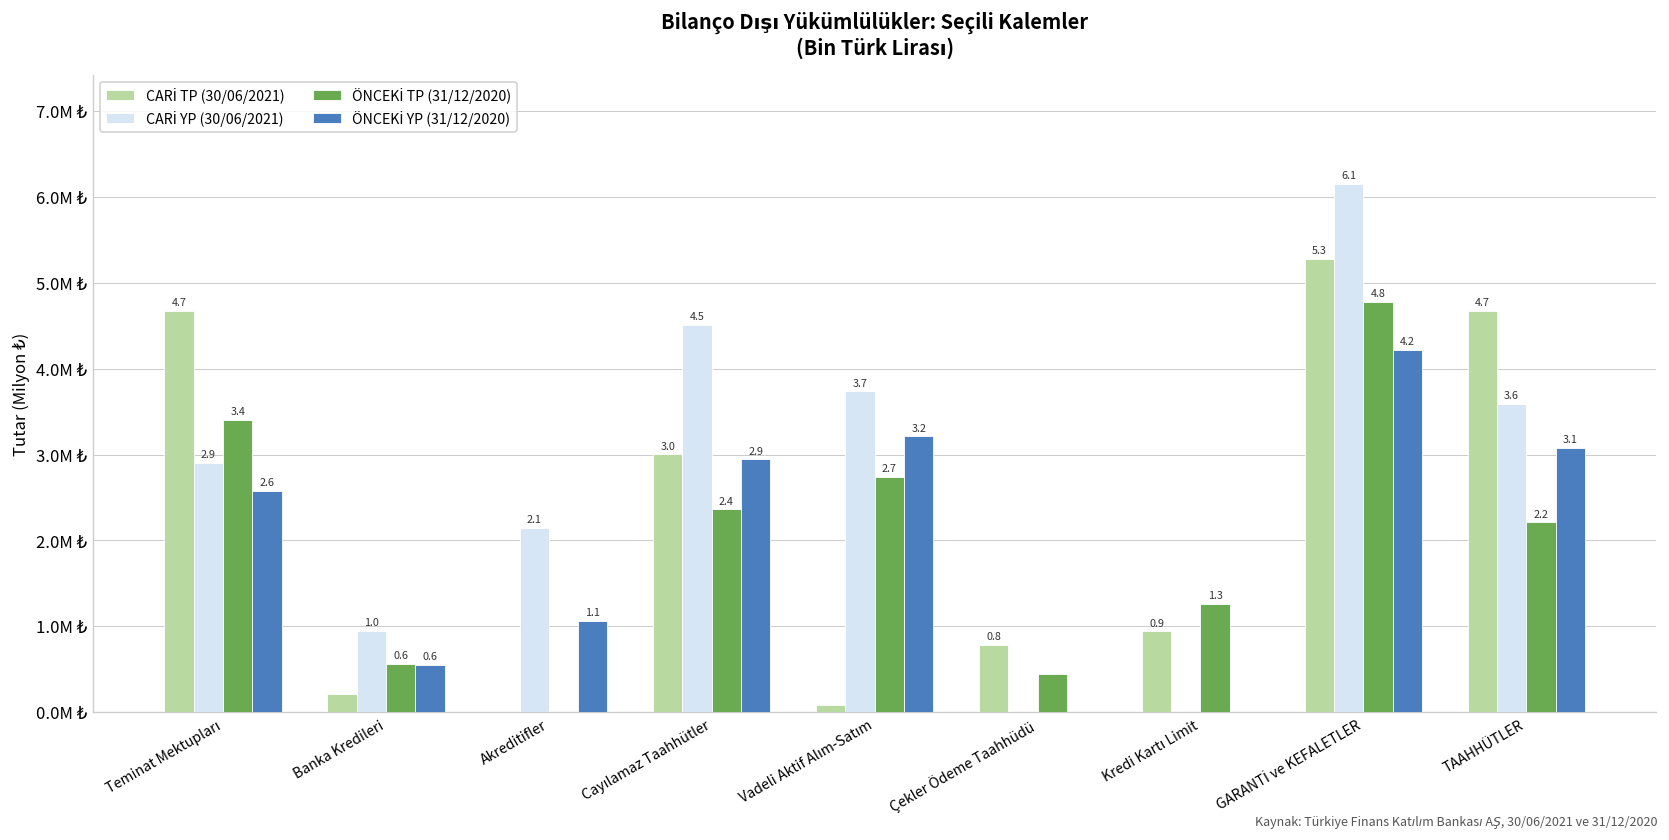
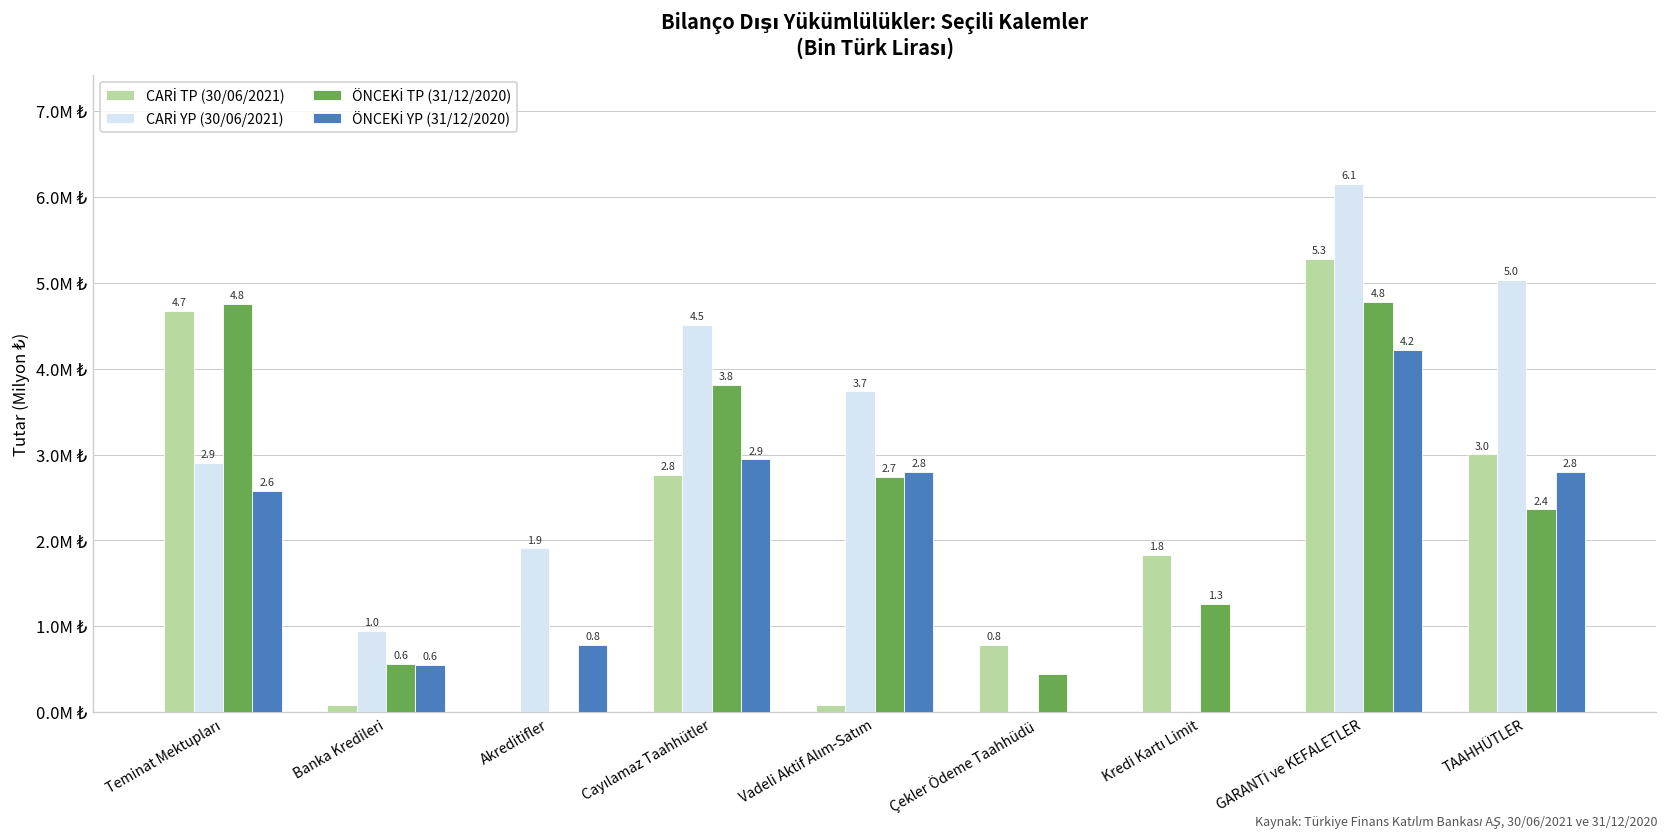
ÖNCEKİ TP (31/12/2020), Teminat Mektupları: 3.4 -> 4.8
CARİ TP (30/06/2021), Banka Kredileri: 0.2M ₺ -> 0.1M ₺
CARİ YP (30/06/2021), Akreditifler: 2.1 -> 1.9
ÖNCEKİ YP (31/12/2020), Akreditifler: 1.1 -> 0.8
CARİ TP (30/06/2021), Cayılamaz Taahhütler: 3.0 -> 2.8
ÖNCEKİ TP (31/12/2020), Cayılamaz Taahhütler: 2.4 -> 3.8
ÖNCEKİ YP (31/12/2020), Vadeli Aktif Alım-Satım: 3.2 -> 2.8
CARİ TP (30/06/2021), Kredi Kartı Limit: 0.9 -> 1.8
CARİ TP (30/06/2021), TAAHHÜTLER: 4.7 -> 3.0
CARİ YP (30/06/2021), TAAHHÜTLER: 3.6 -> 5.0
ÖNCEKİ TP (31/12/2020), TAAHHÜTLER: 2.2 -> 2.4
ÖNCEKİ YP (31/12/2020), TAAHHÜTLER: 3.1 -> 2.8
